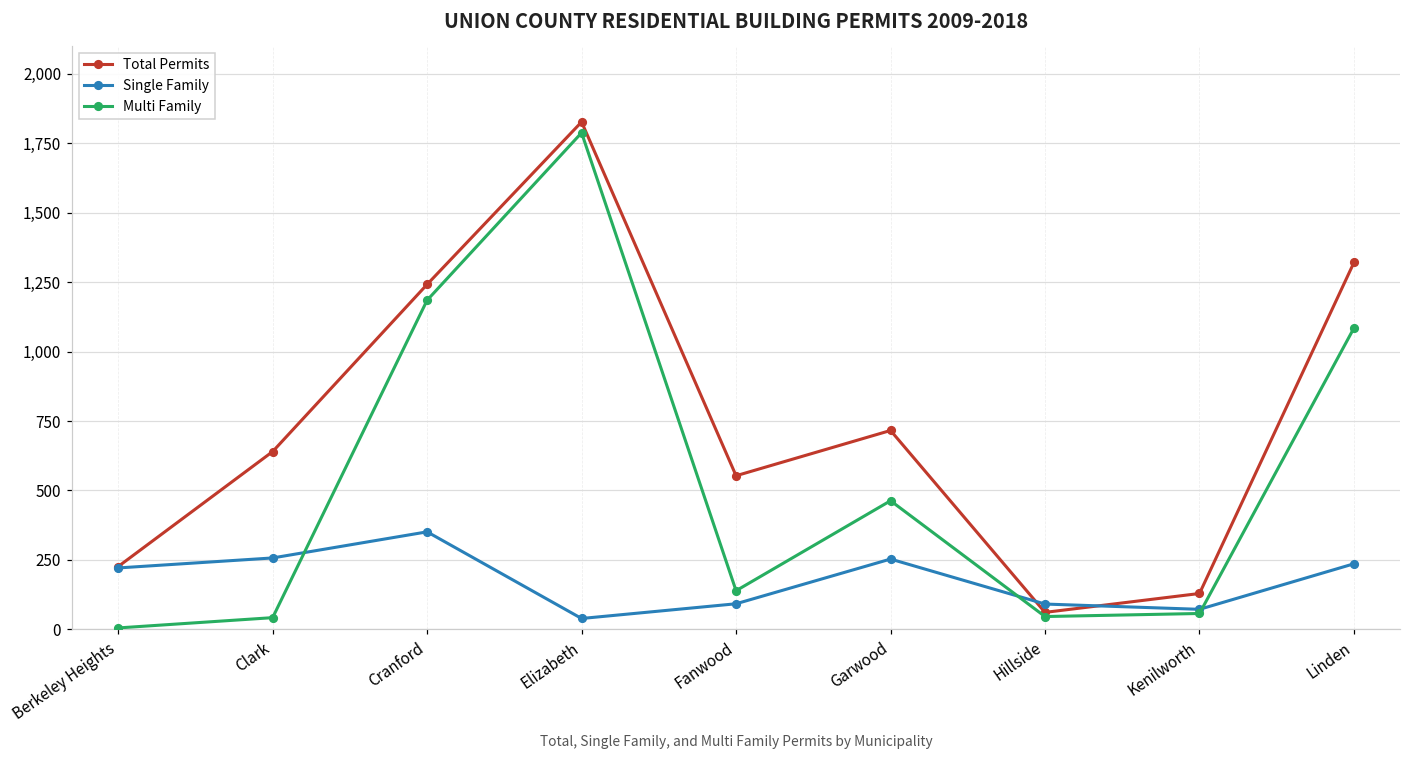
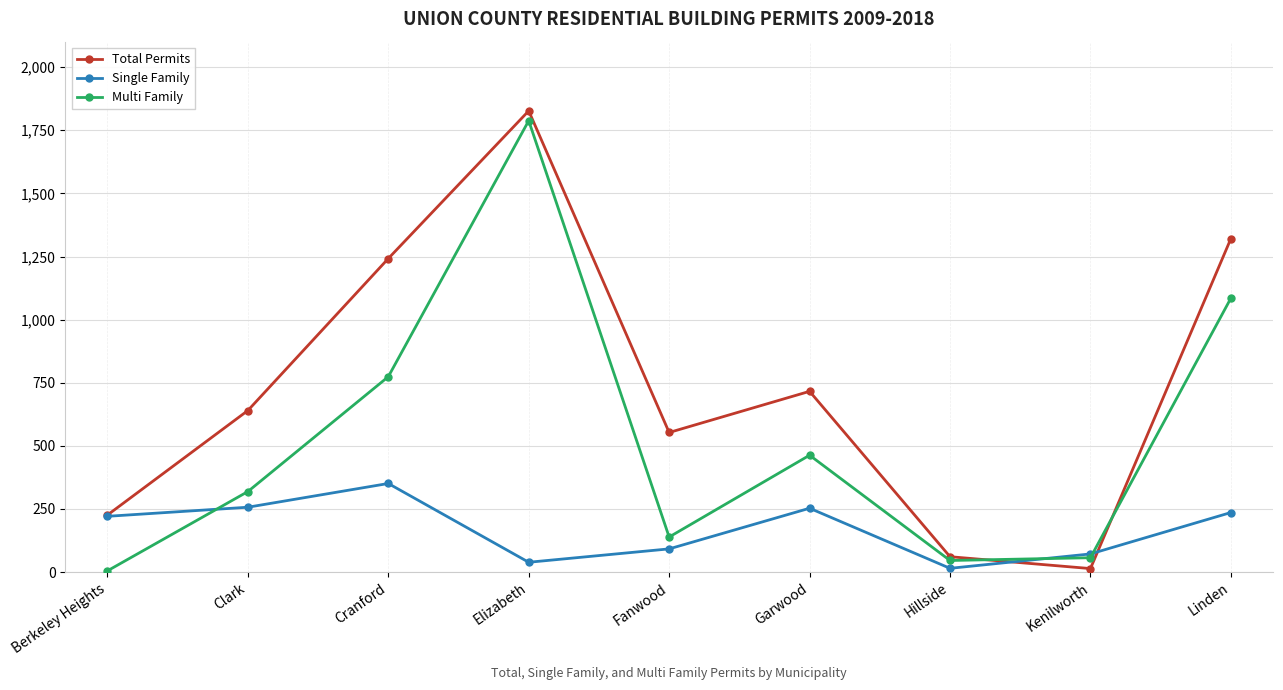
Multi Family, Clark: 40 -> 320
Multi Family, Cranford: 1,190 -> 770
Single Family, Hillside: 90 -> 20
Total Permits, Kenilworth: 130 -> 10
